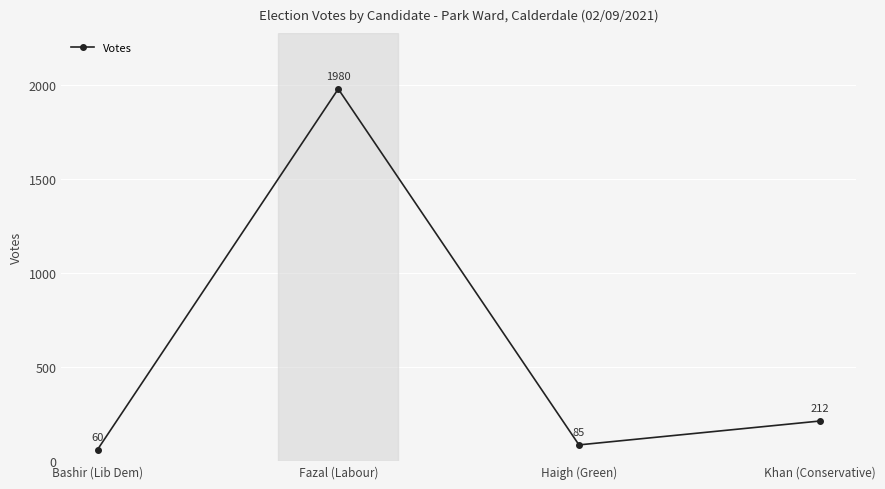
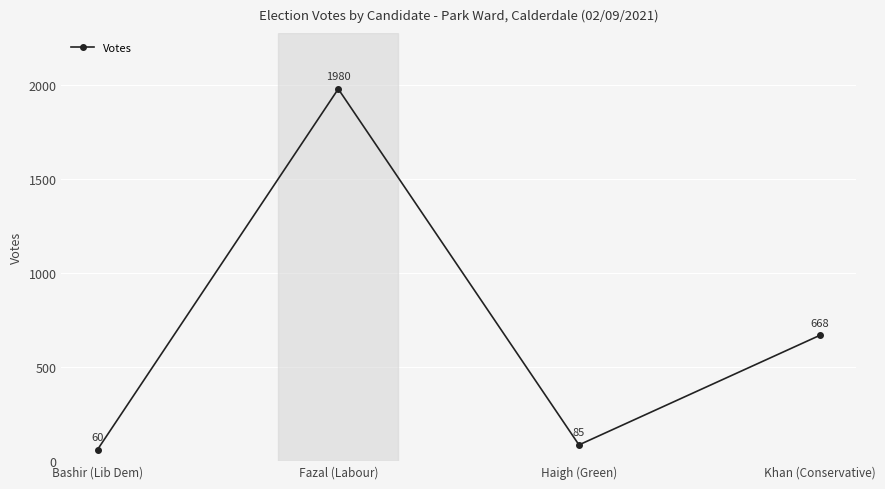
Khan (Conservative): 212 -> 668
